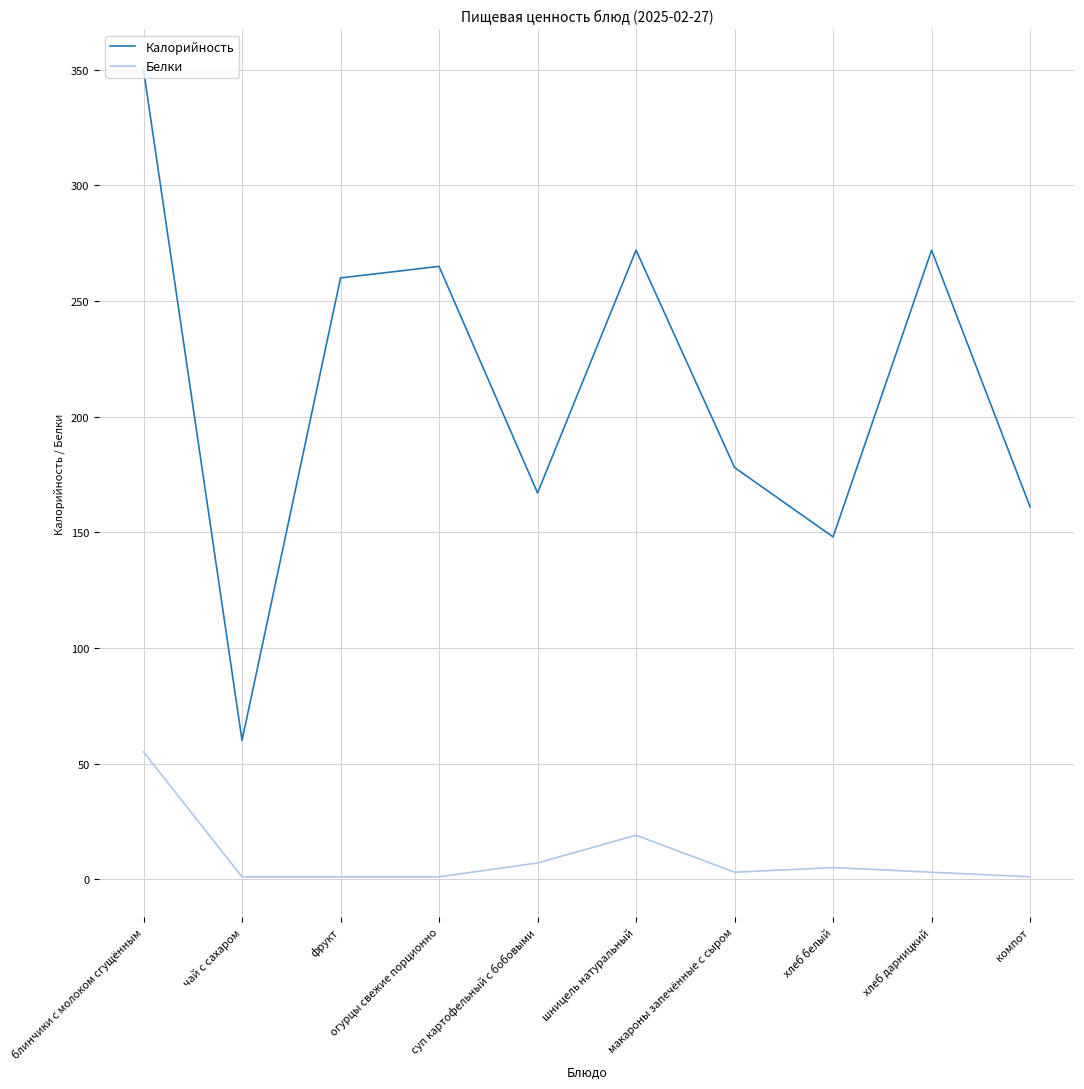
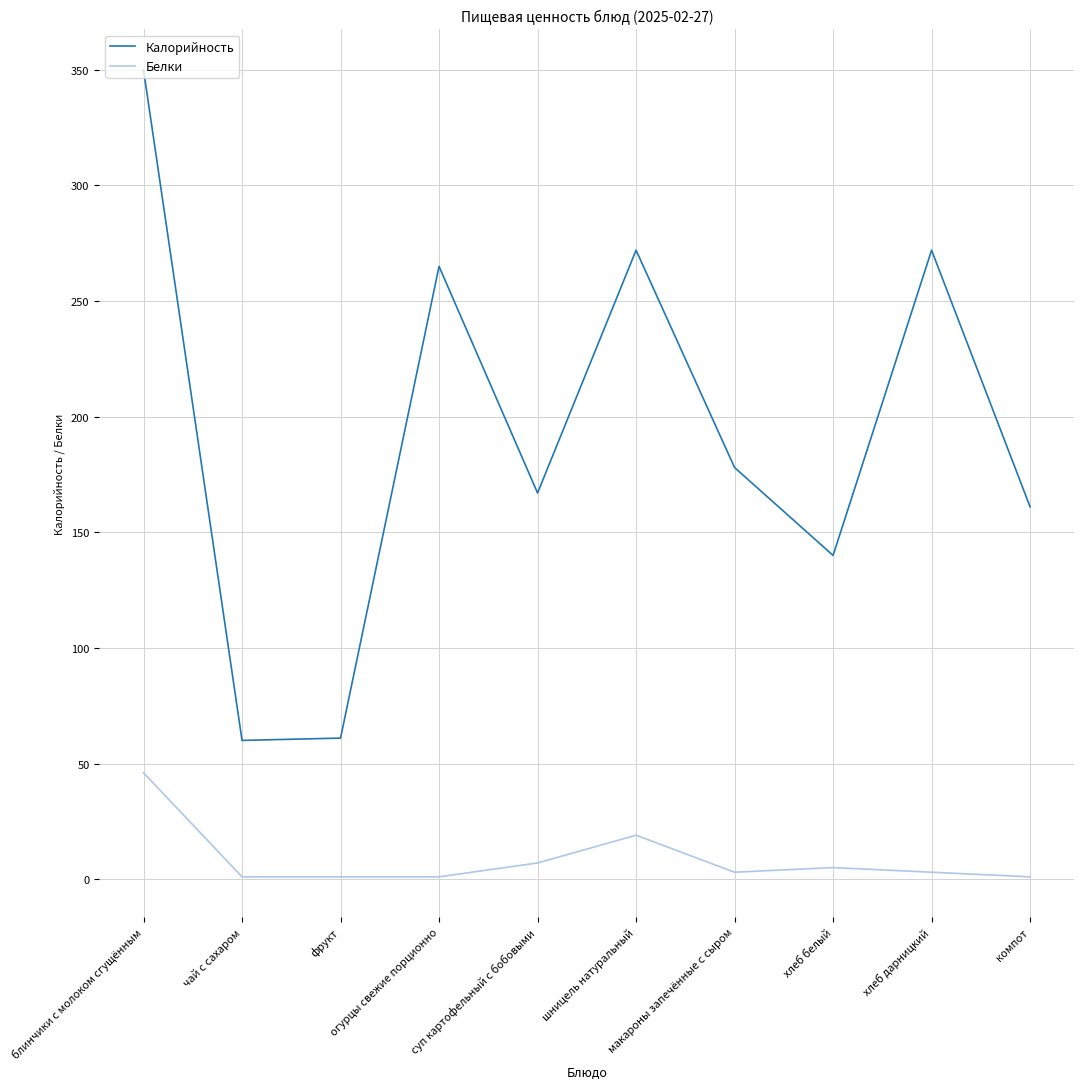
Белки, блинчики с молоком сгущённым: 55 -> 46
Калорийность, фрукт: 260 -> 61
Калорийность, хлеб белый: 148 -> 140
